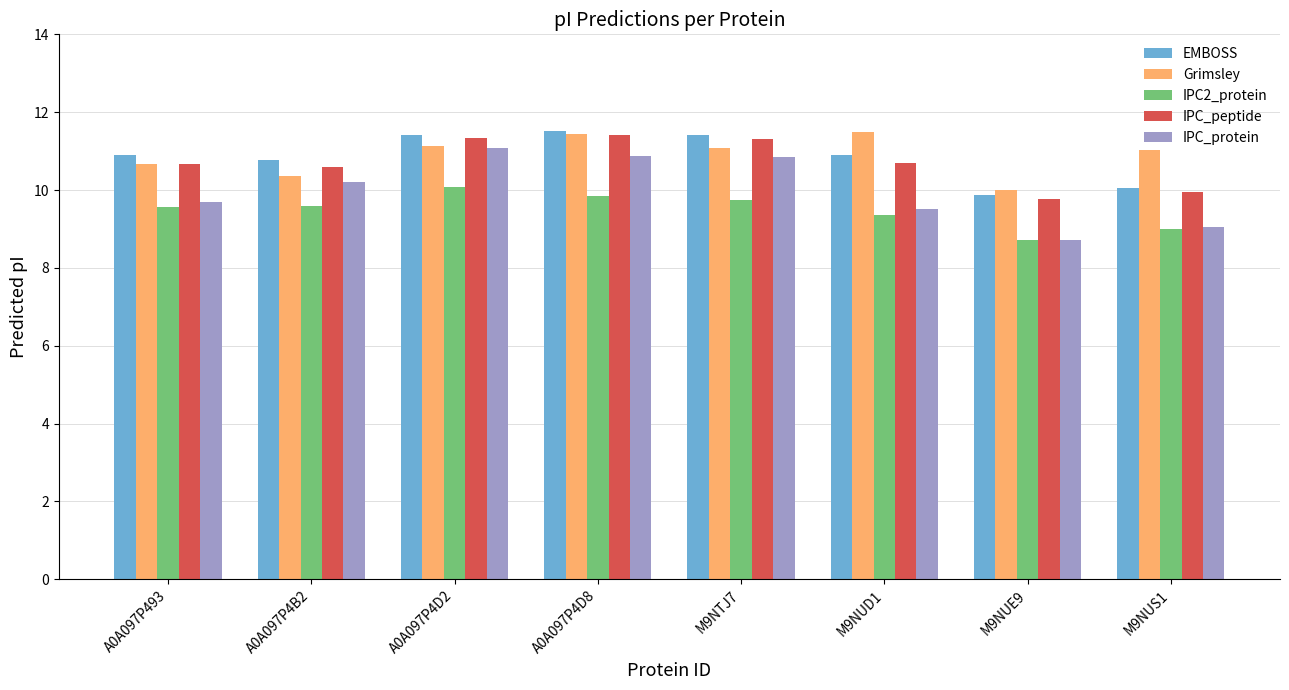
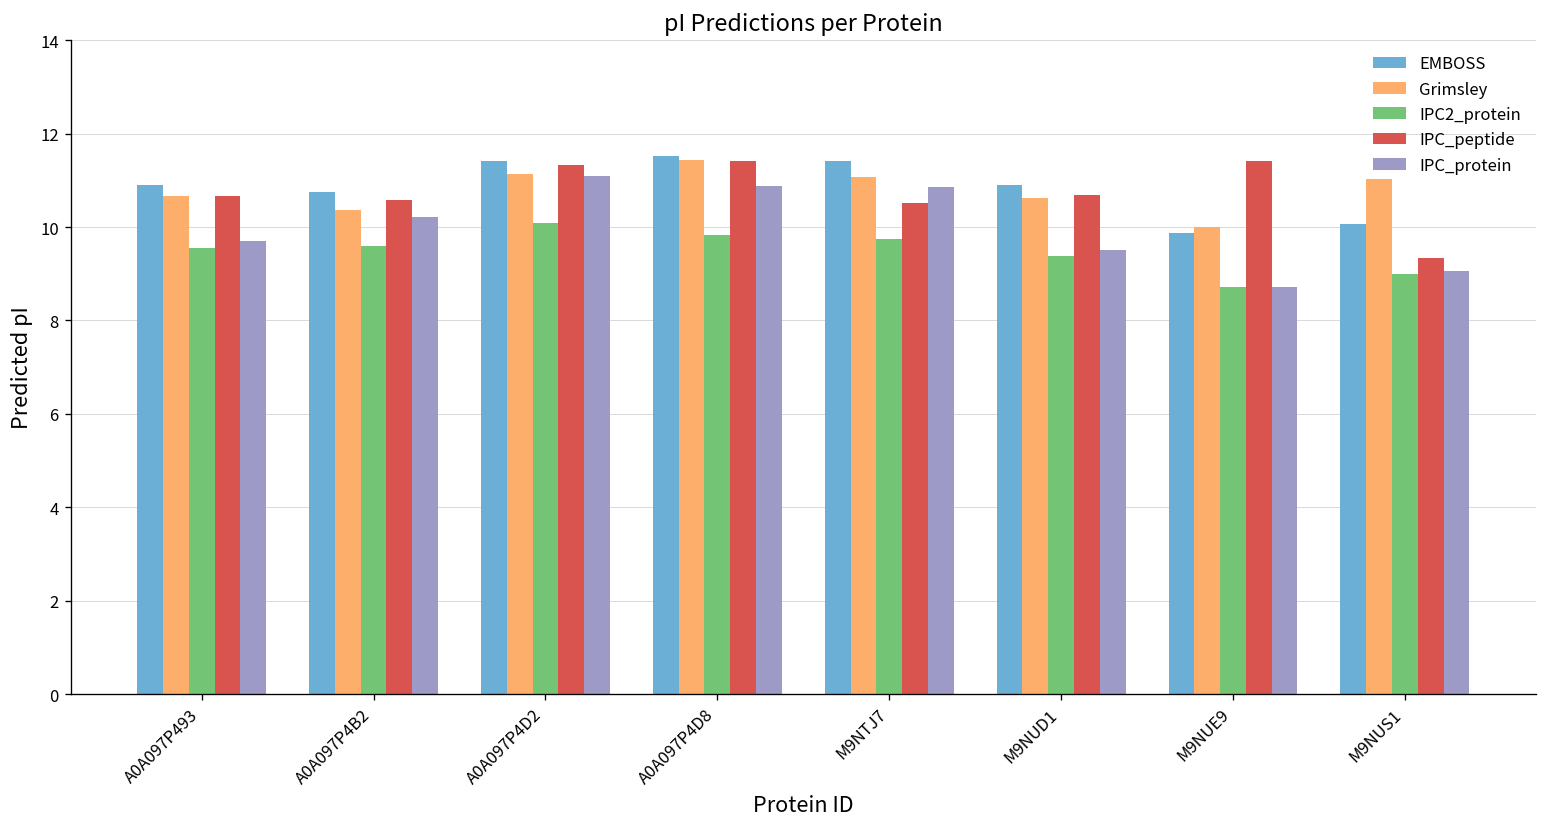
IPC_peptide, M9NTJ7: 11.3 -> 10.5
Grimsley, M9NUD1: 11.5 -> 10.6
IPC_peptide, M9NUE9: 9.8 -> 11.4
IPC_peptide, M9NUS1: 10.0 -> 9.3
